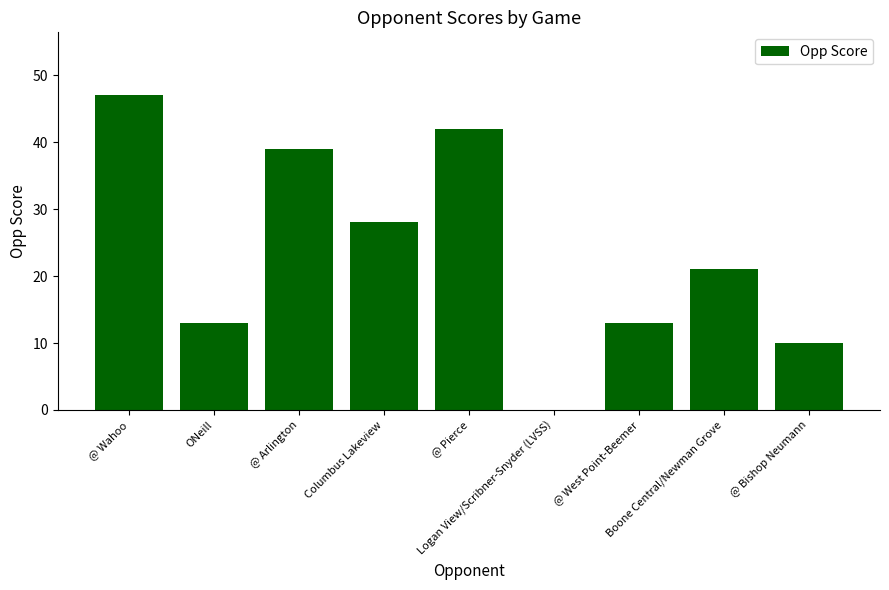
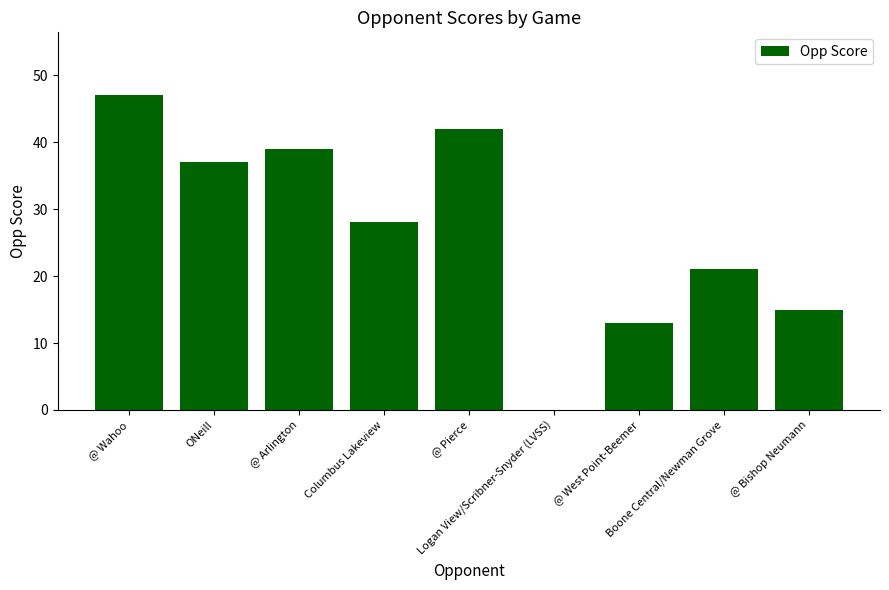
ONeill: 13 -> 37
@ Bishop Neumann: 10 -> 15
